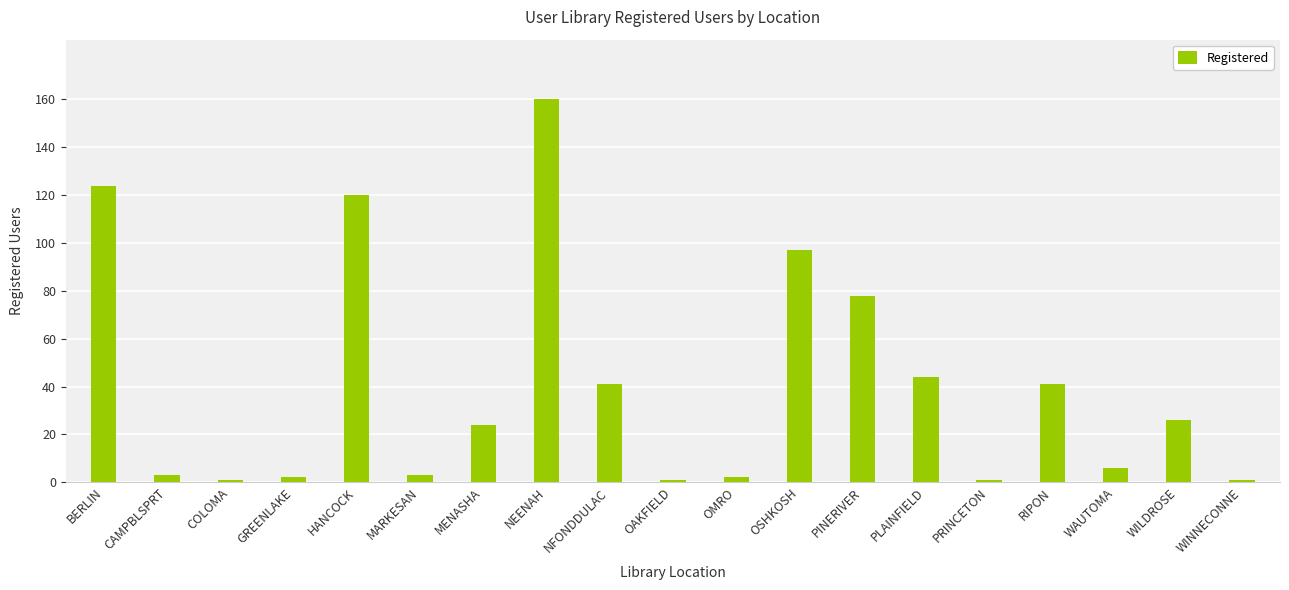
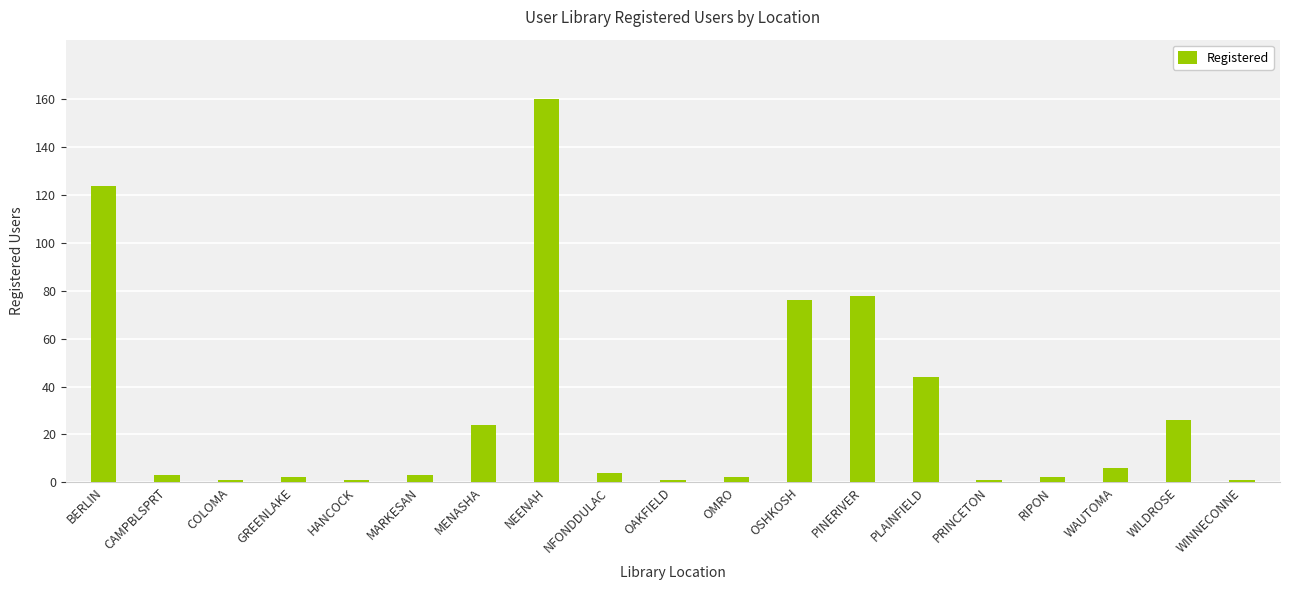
HANCOCK: 120 -> 1
NFONDDULAC: 41 -> 4
OSHKOSH: 97 -> 76
RIPON: 41 -> 2
